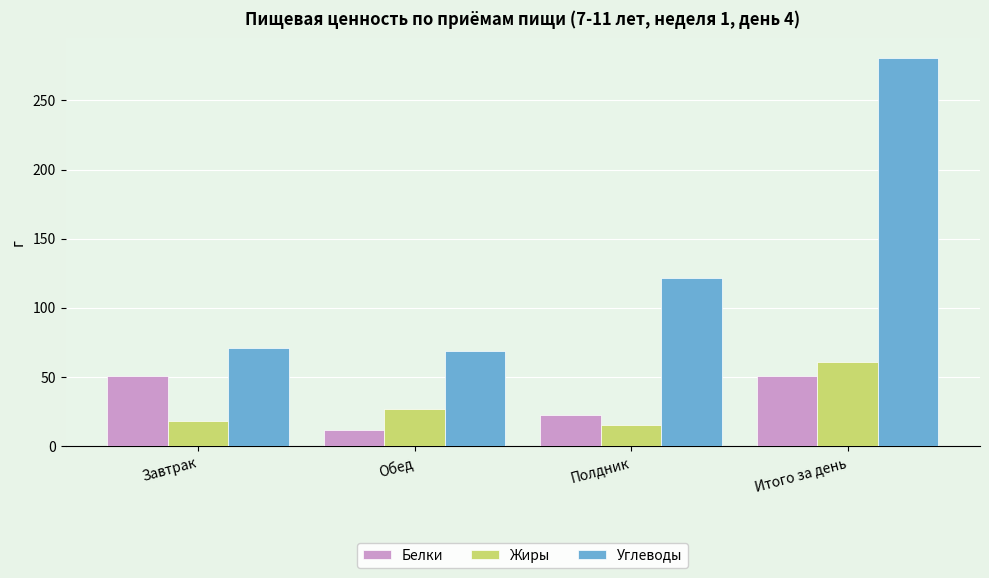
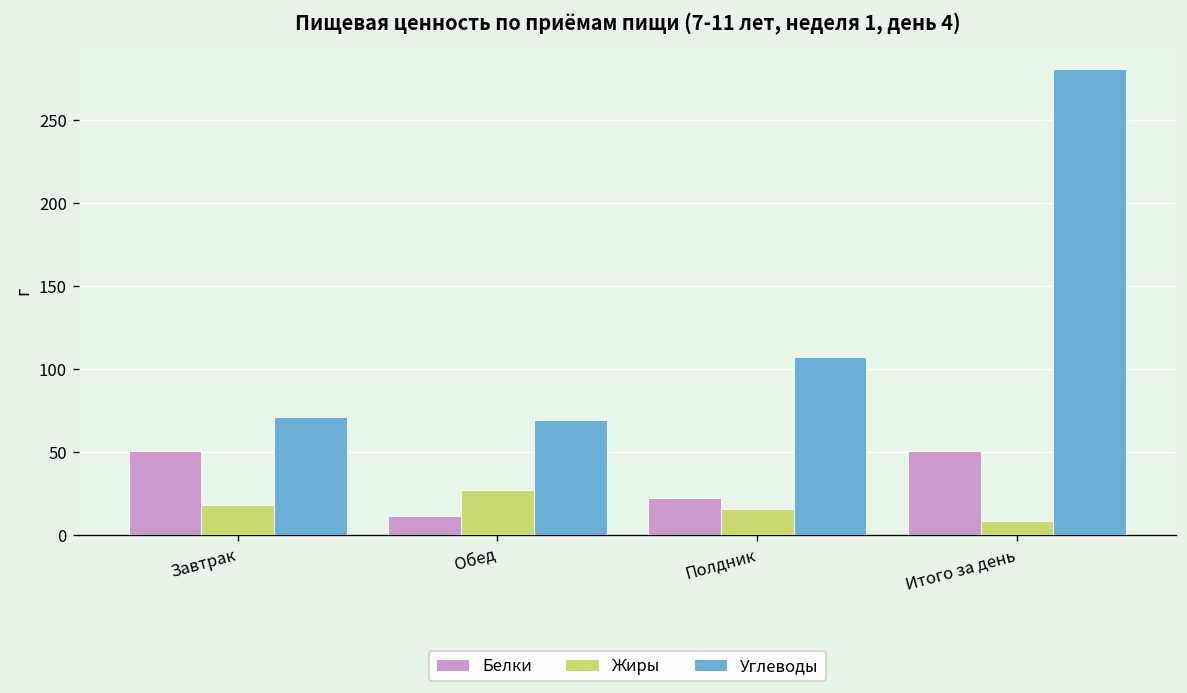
Углеводы, Полдник: 121 -> 107
Жиры, Итого за день: 61 -> 8
